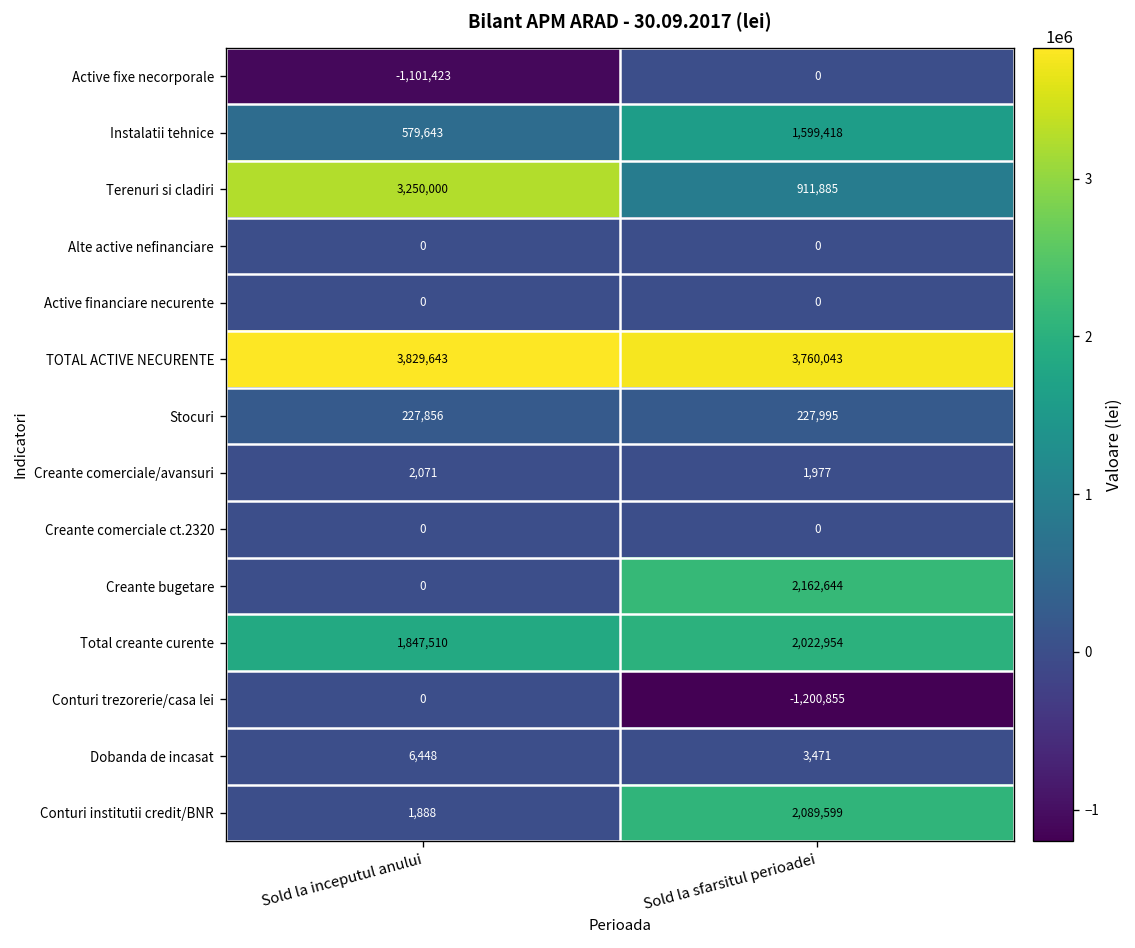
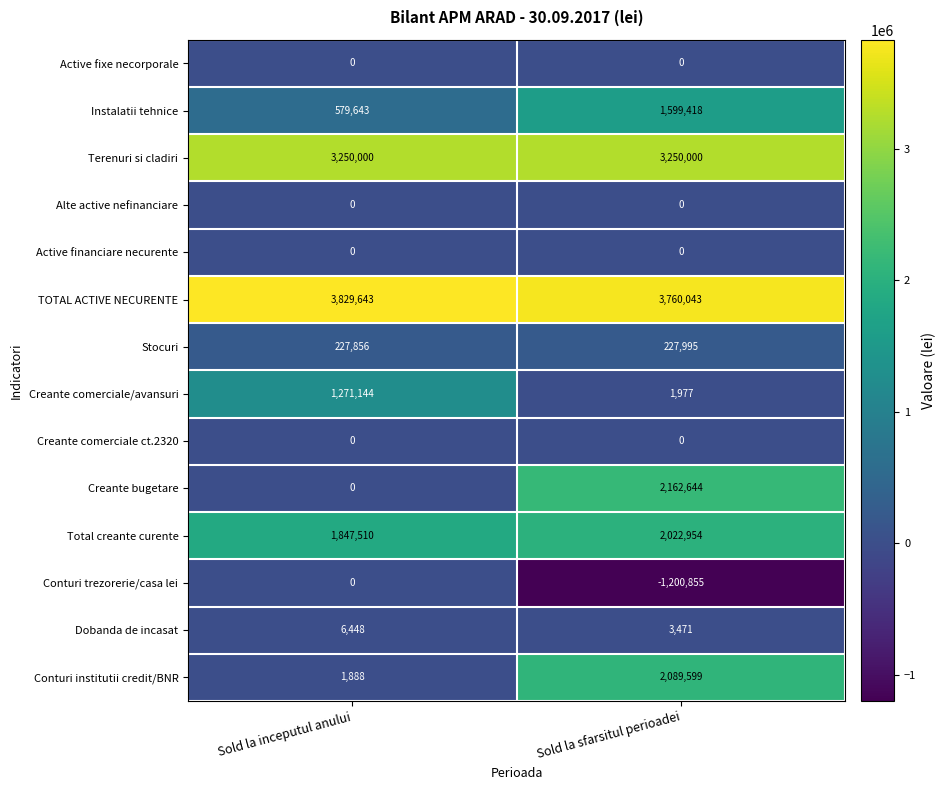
Active fixe necorporale, Sold la inceputul anului: -1,101,423 -> 0
Terenuri si cladiri, Sold la sfarsitul perioadei: 911,885 -> 3,250,000
Creante comerciale/avansuri, Sold la inceputul anului: 2,071 -> 1,271,144
